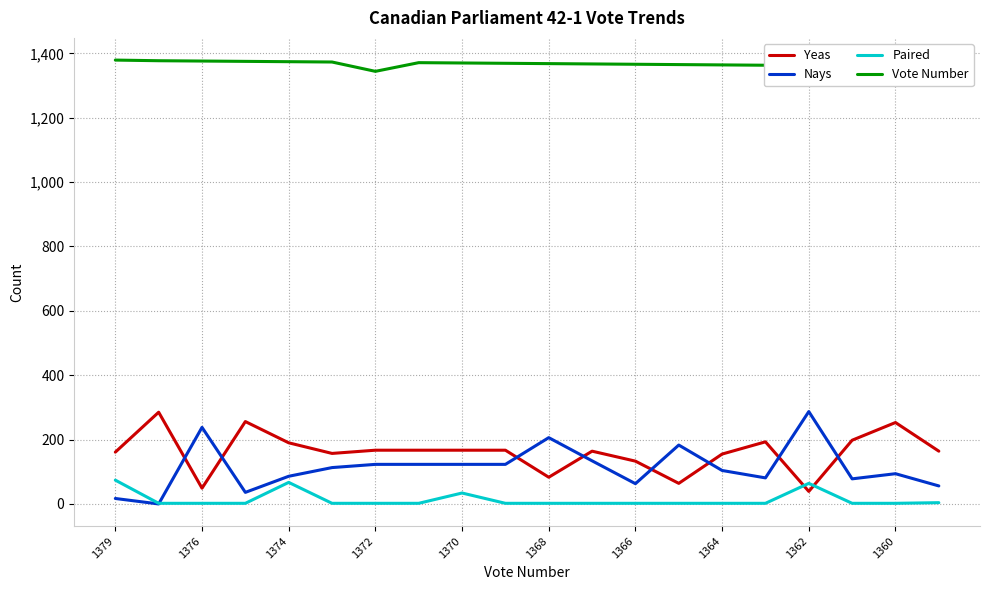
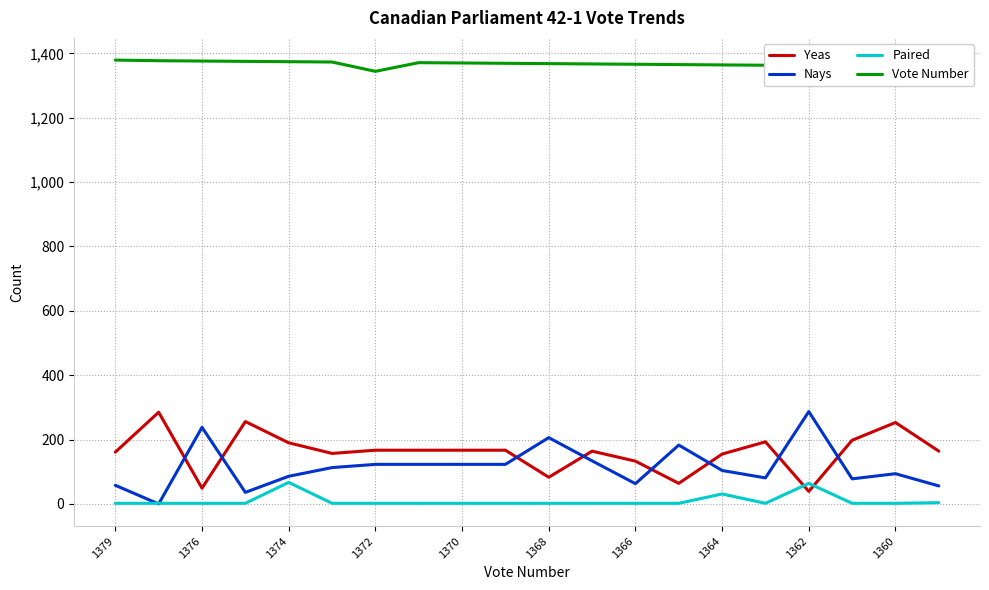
Nays, 1379: 20 -> 60
Paired, 1379: 70 -> 0
Paired, 1370: 30 -> 0
Paired, 1364: 0 -> 30
